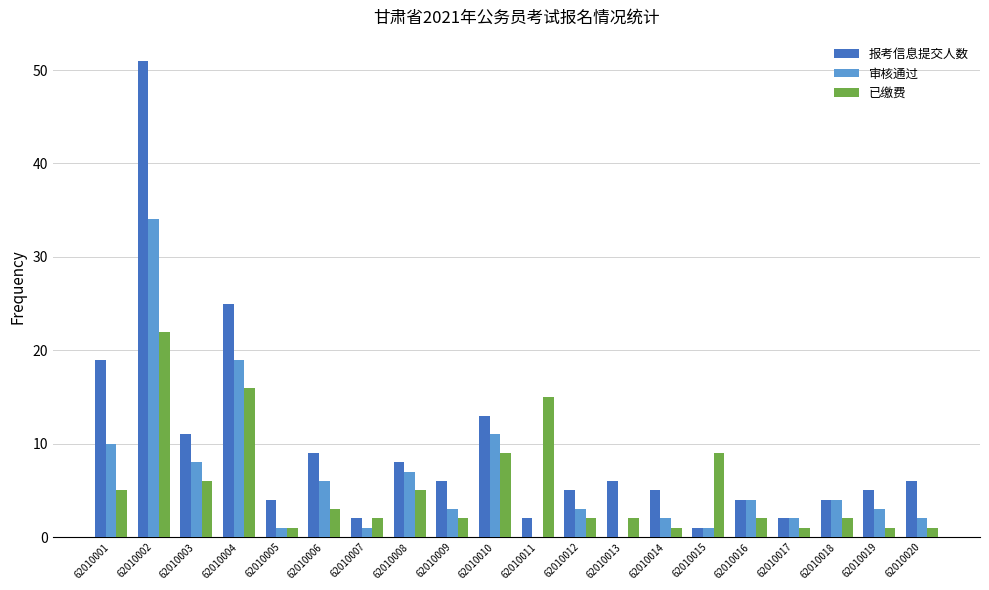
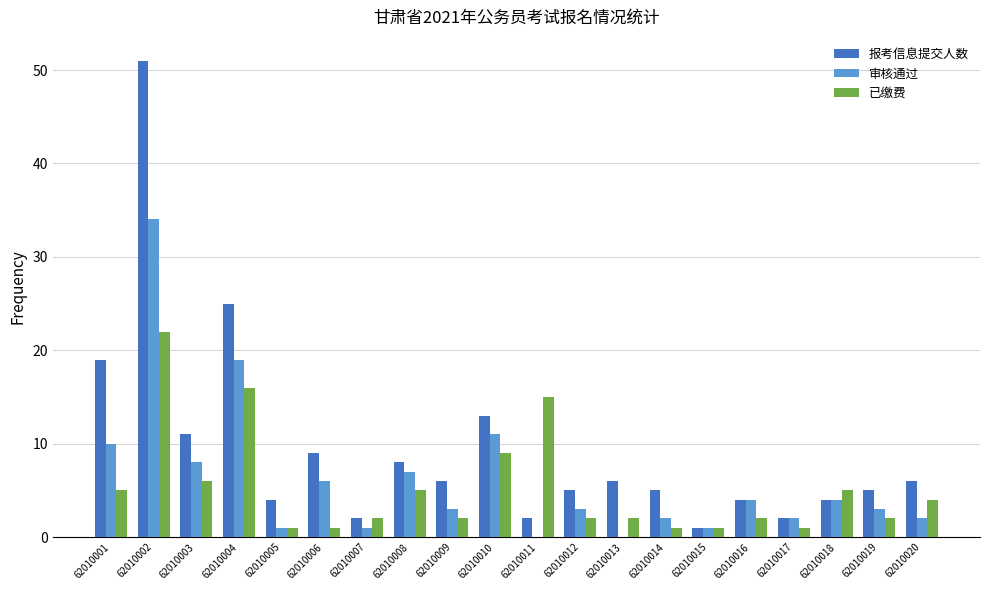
已缴费, 62010006: 3 -> 1
已缴费, 62010015: 9 -> 1
已缴费, 62010018: 2 -> 5
已缴费, 62010019: 1 -> 2
已缴费, 62010020: 1 -> 4
